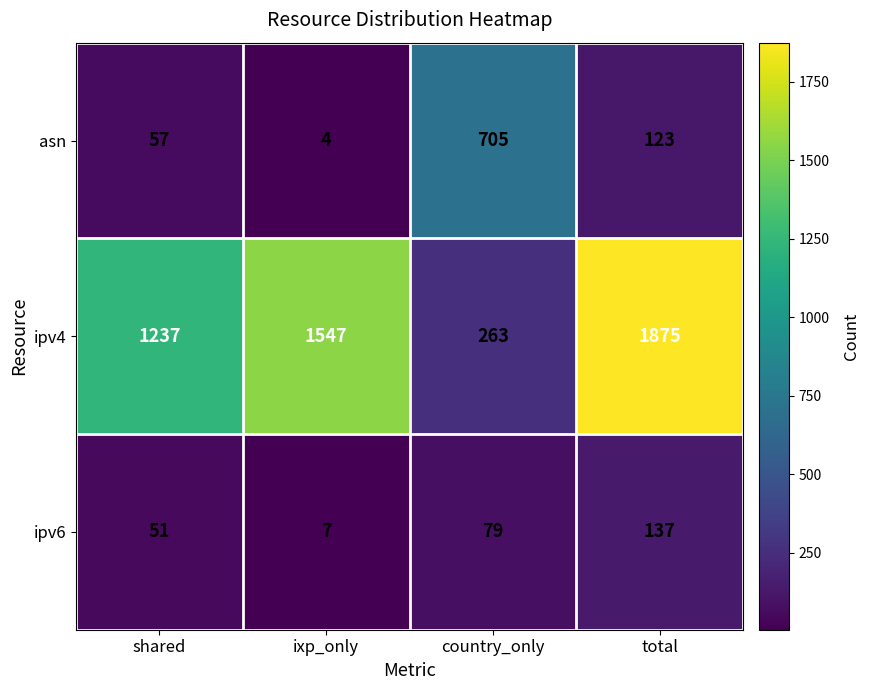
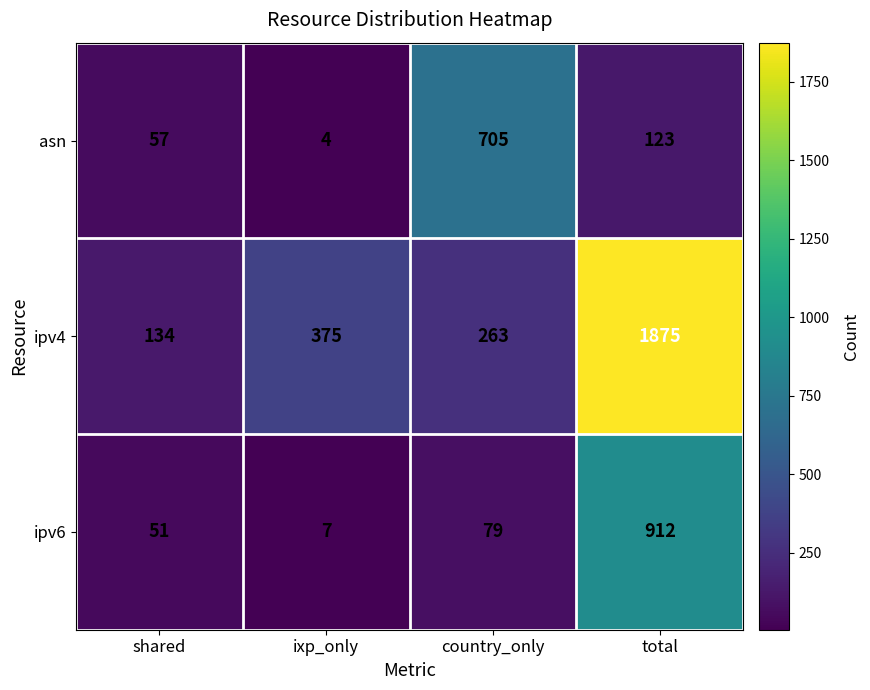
ipv4, shared: 1237 -> 134
ipv4, ixp_only: 1547 -> 375
ipv6, total: 137 -> 912
